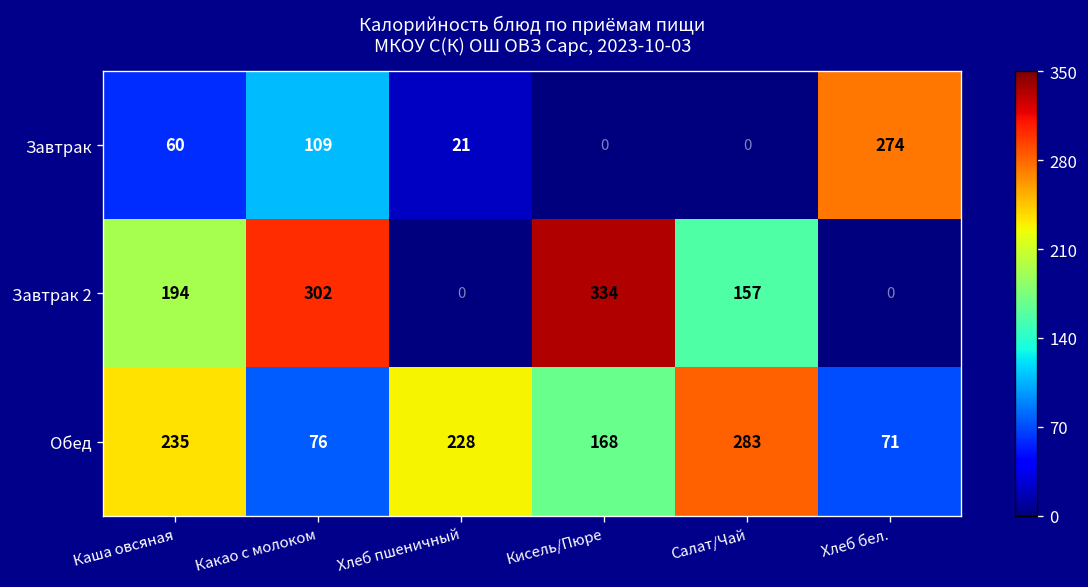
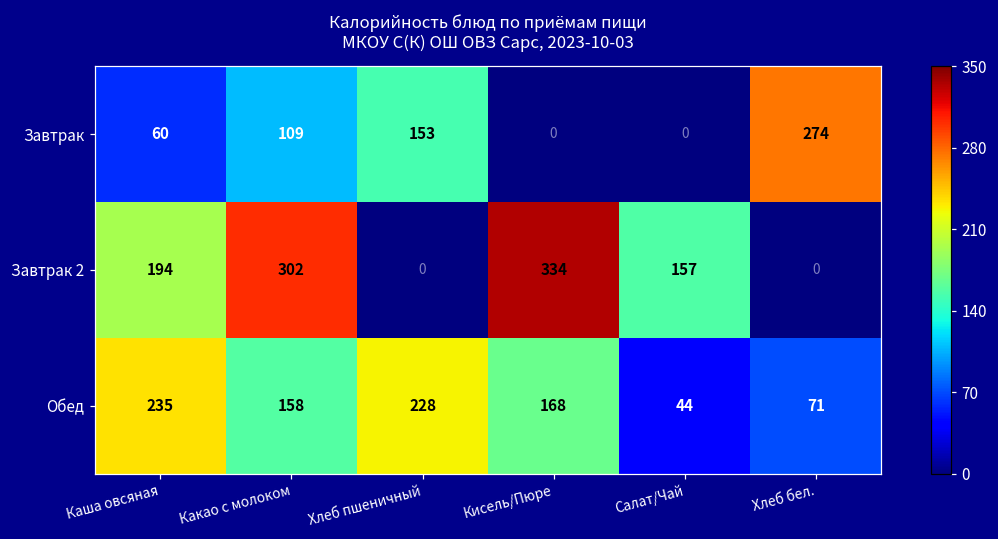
Завтрак, Хлеб пшеничный: 21 -> 153
Обед, Какао с молоком: 76 -> 158
Обед, Салат/Чай: 283 -> 44
